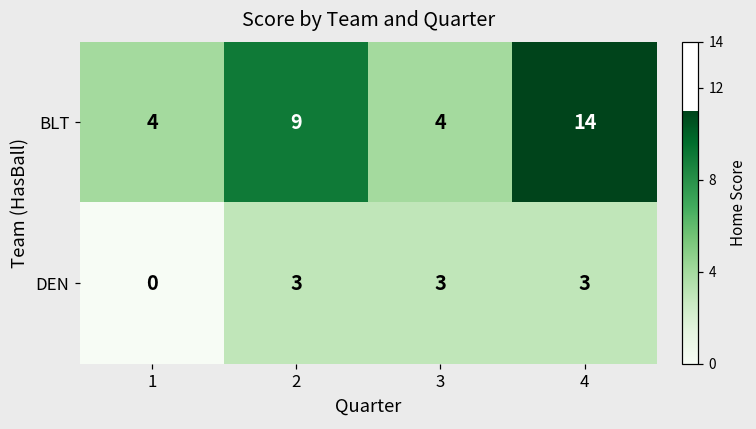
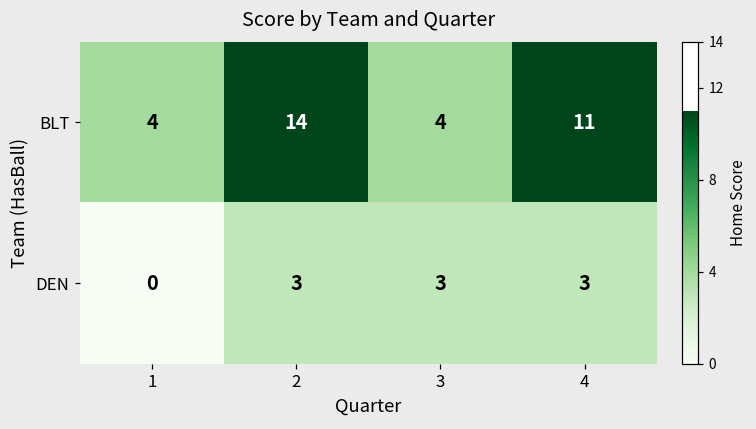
BLT, 2: 9 -> 14
BLT, 4: 14 -> 11
